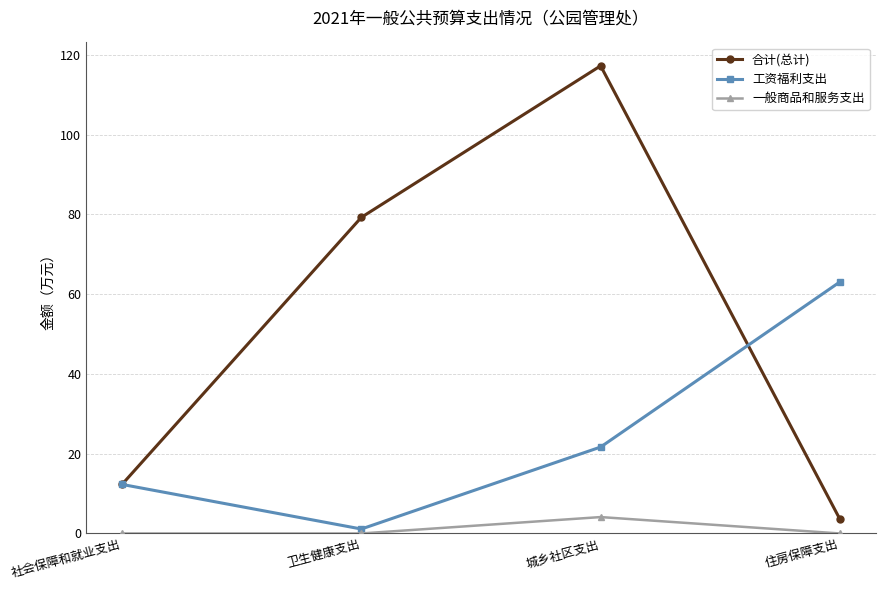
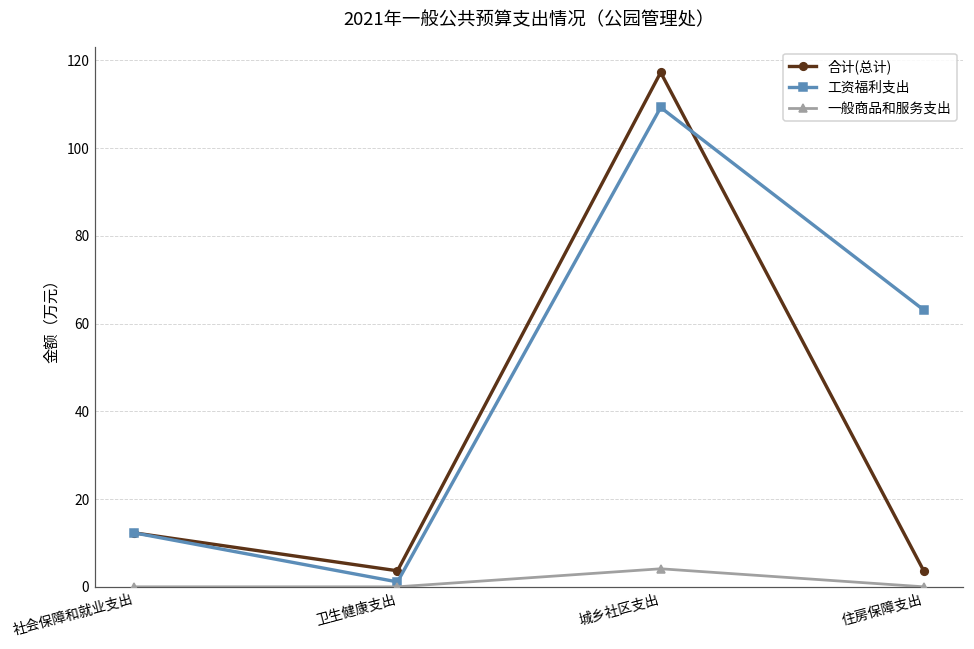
合计(总计), 卫生健康支出: 79 -> 4
工资福利支出, 城乡社区支出: 22 -> 109
